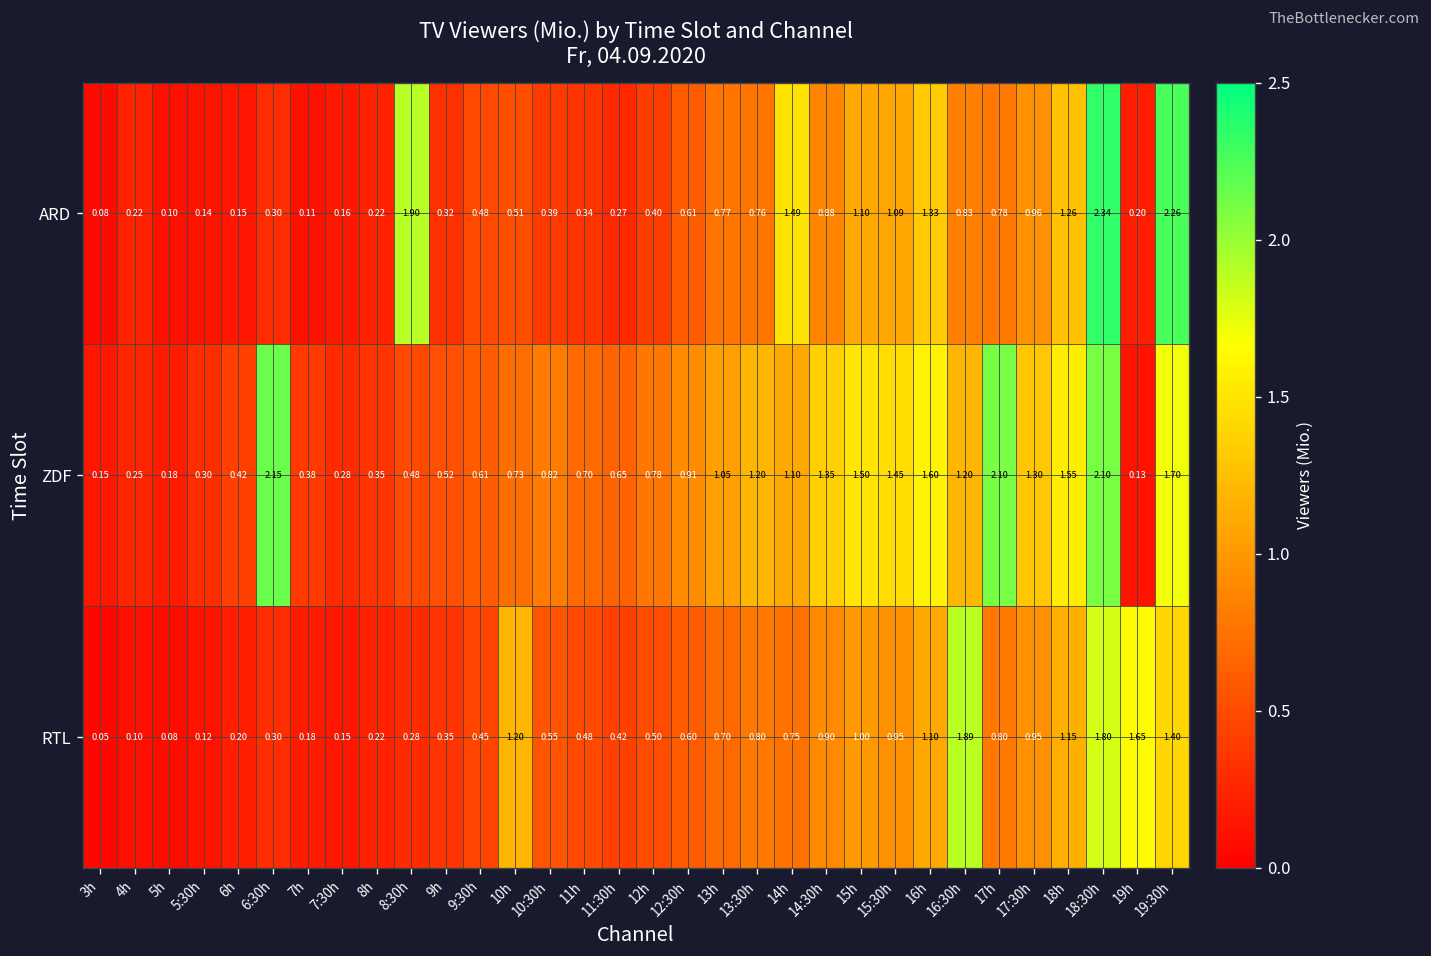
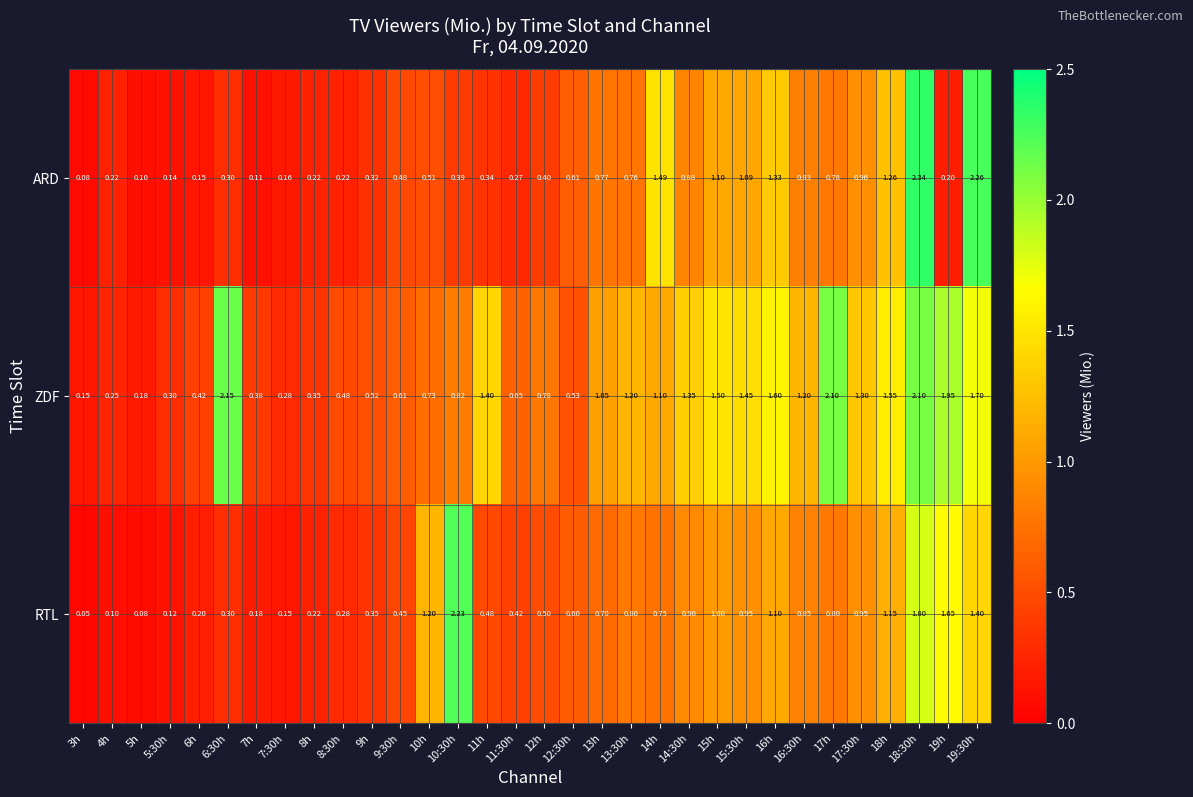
ARD, 8:30h: 1.90 -> 0.22
ZDF, 11h: 0.70 -> 1.40
ZDF, 12:30h: 0.91 -> 0.53
ZDF, 19h: 0.13 -> 1.95
RTL, 10:30h: 0.55 -> 2.23
RTL, 16:30h: 1.89 -> 0.85
